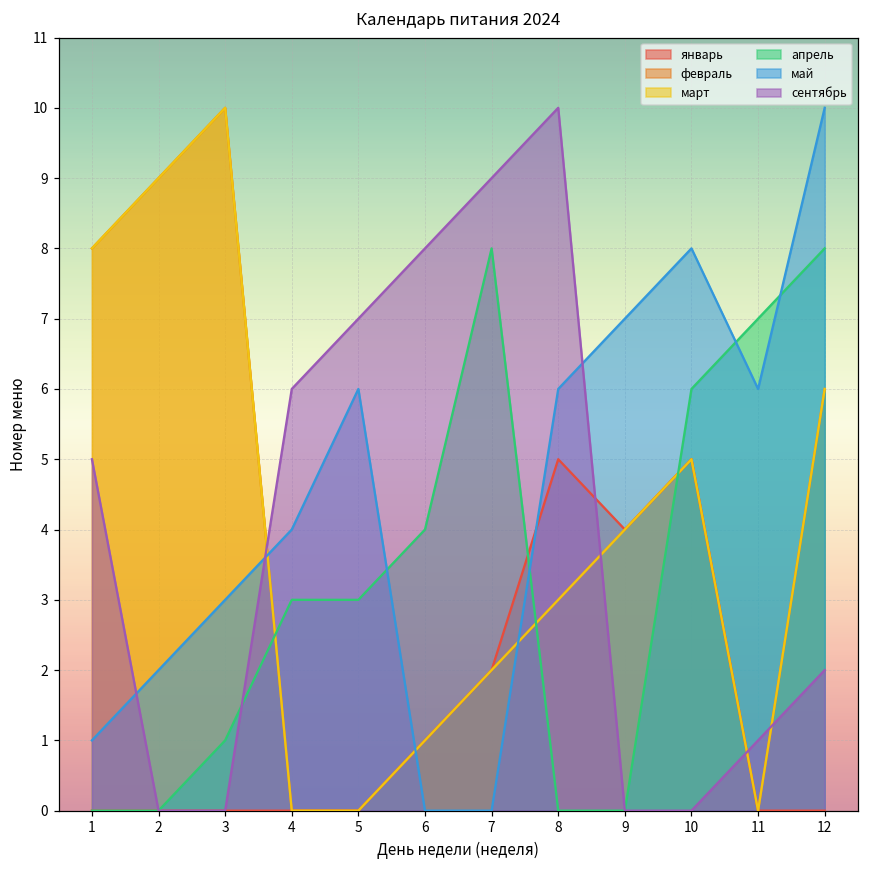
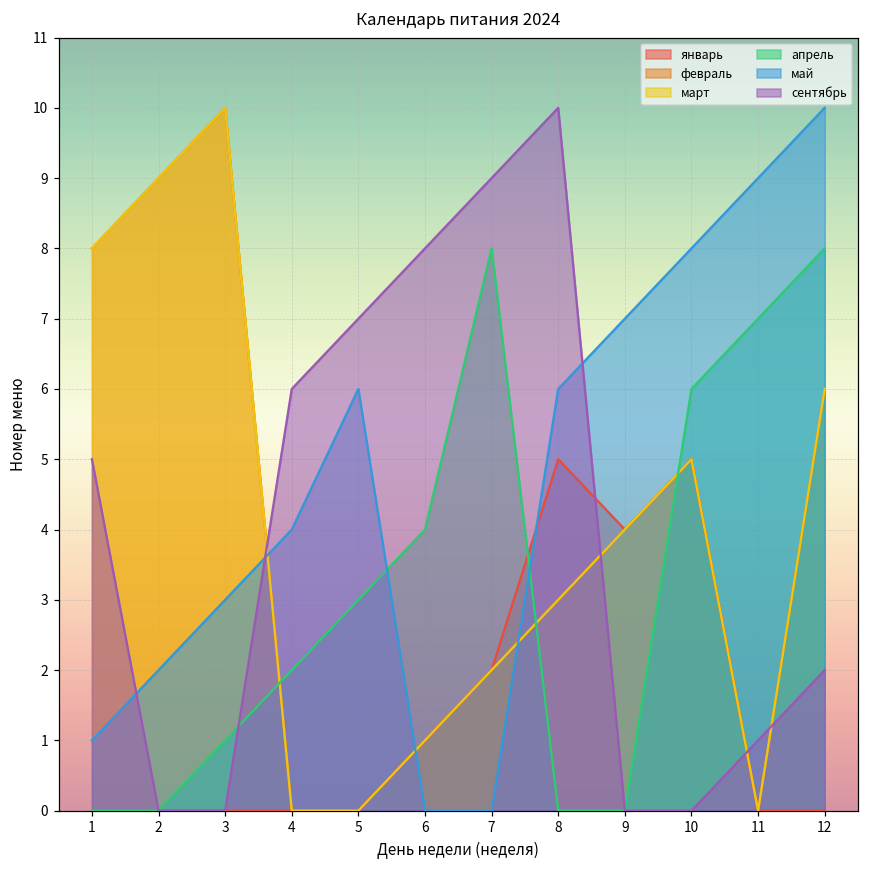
апрель, 4: 3 -> 2
май, 11: 6 -> 9
